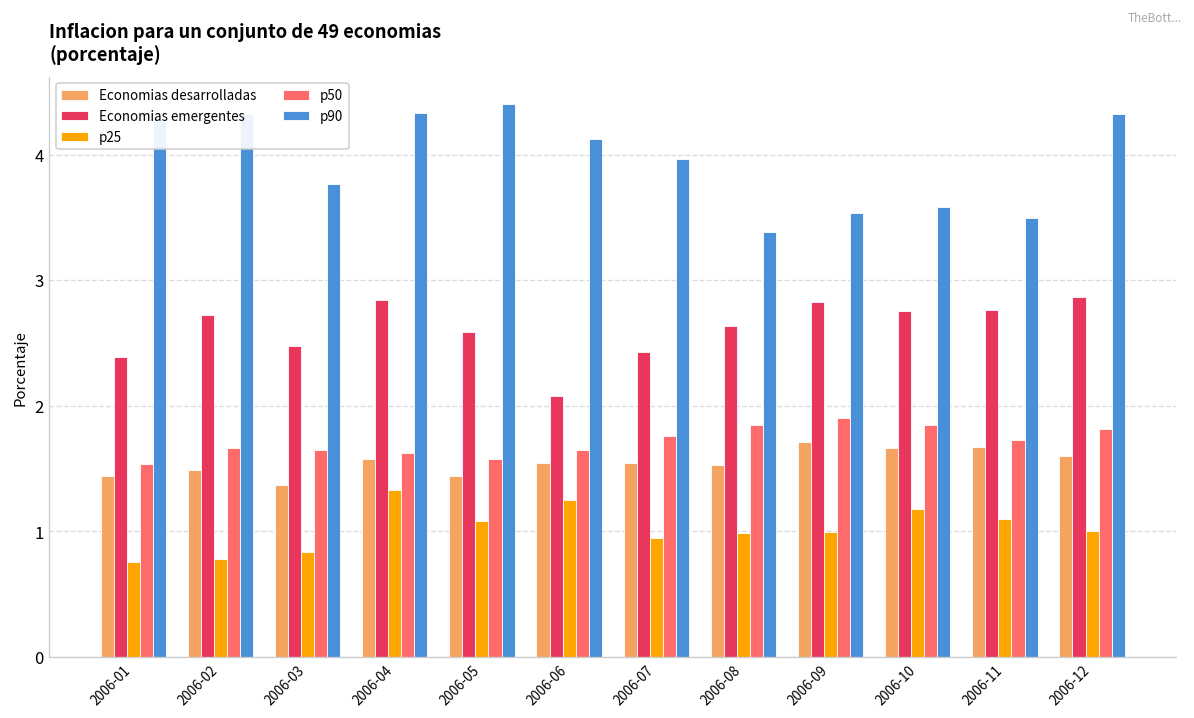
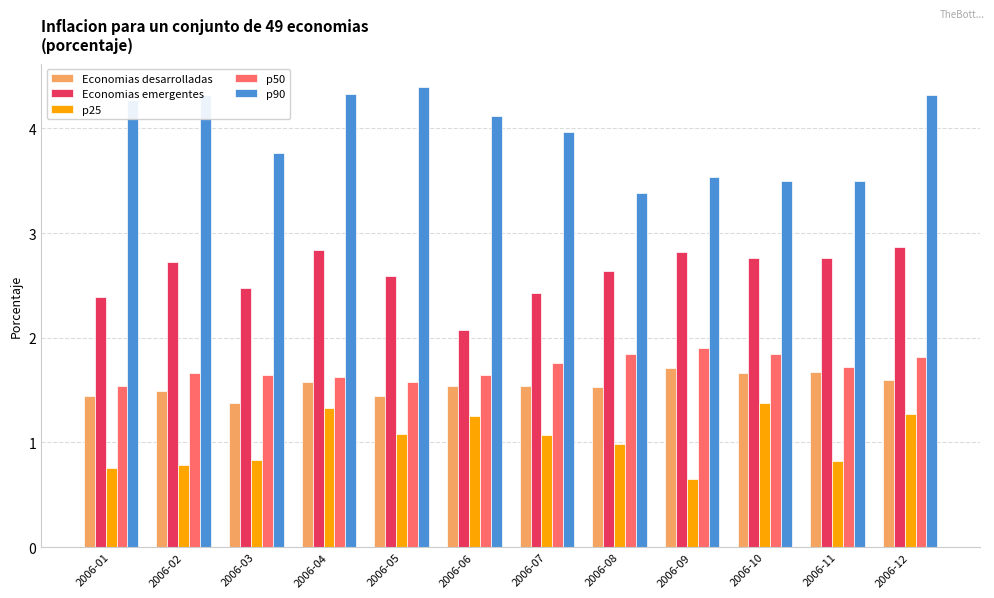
p25, 2006-07: 0.95 -> 1.07
p25, 2006-09: 1.00 -> 0.65
p25, 2006-10: 1.18 -> 1.37
p90, 2006-10: 3.58 -> 3.50
p25, 2006-11: 1.10 -> 0.83
p25, 2006-12: 1.00 -> 1.27
